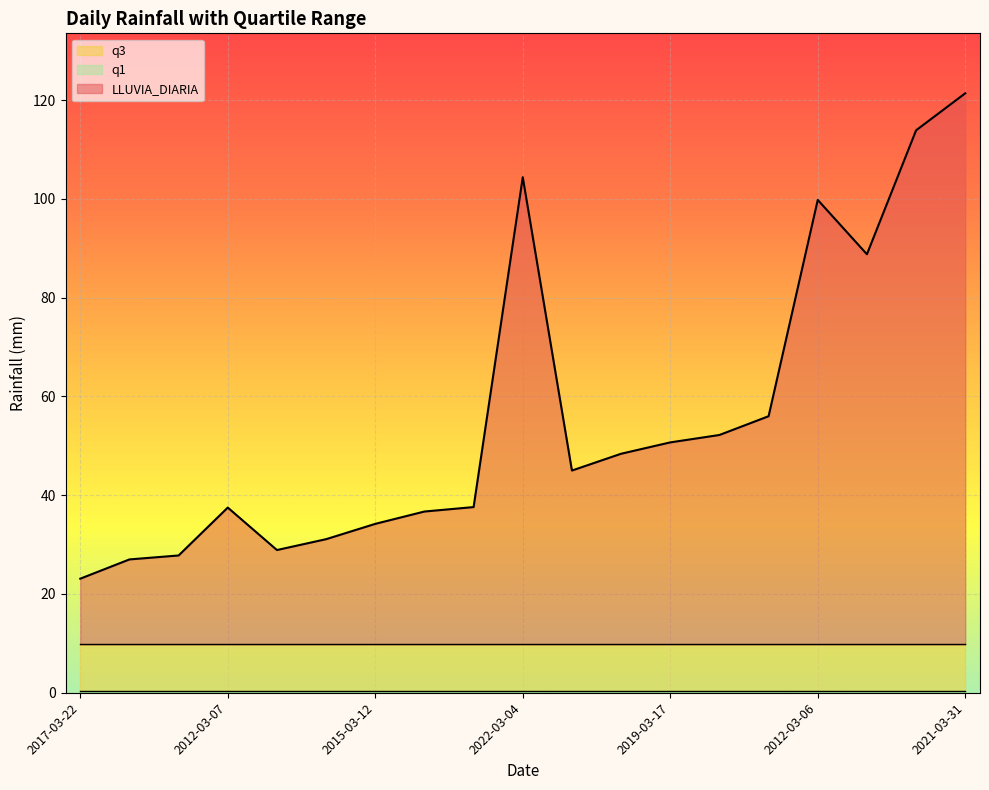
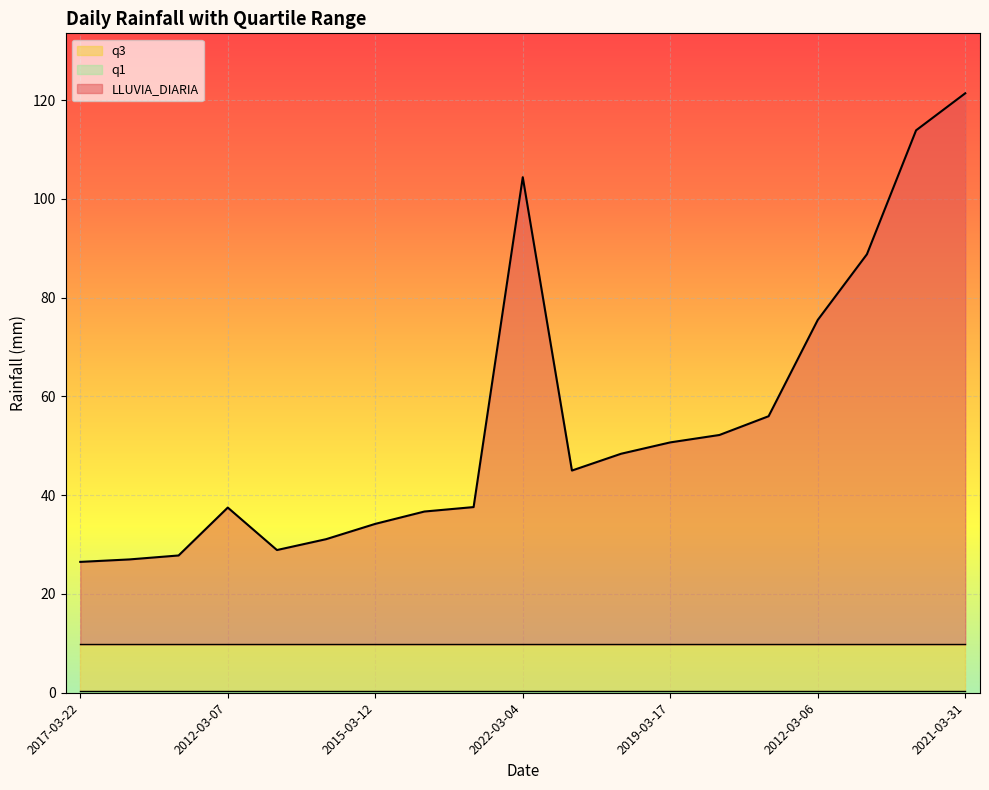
LLUVIA_DIARIA, 2017-03-22: 23 -> 27
LLUVIA_DIARIA, 2012-03-06: 100 -> 76
